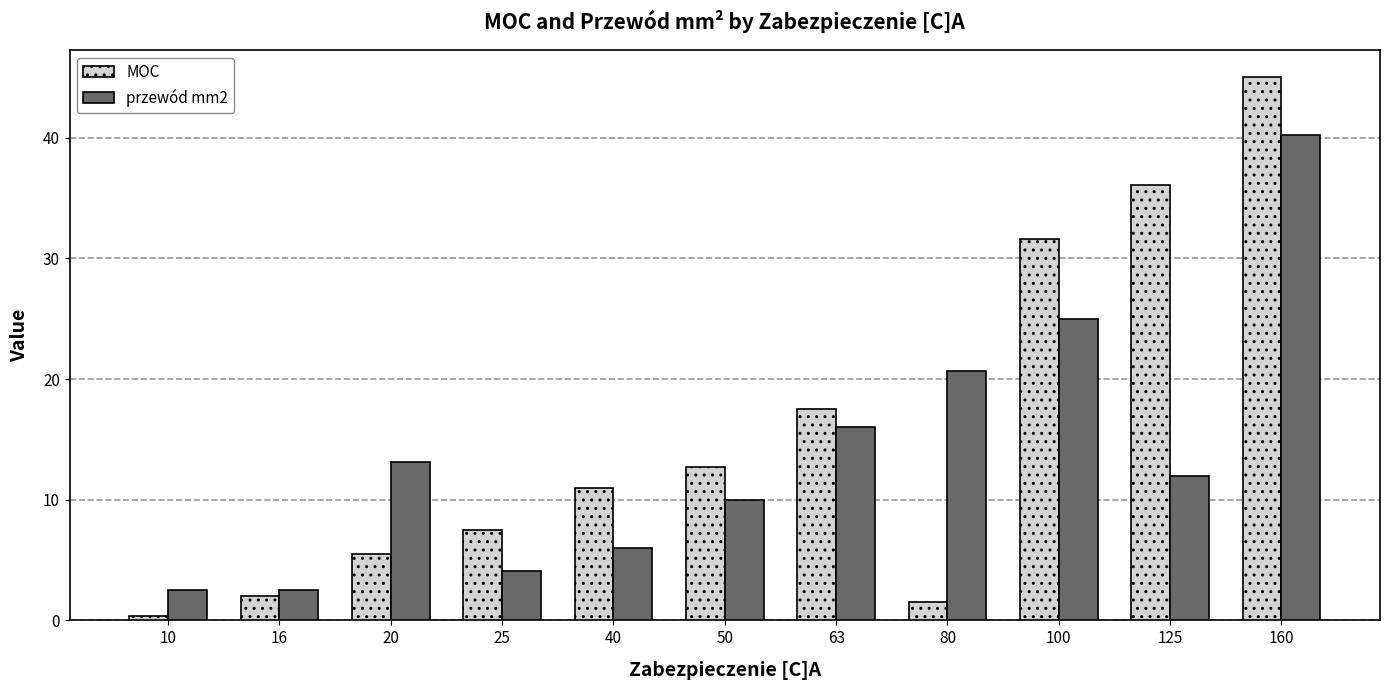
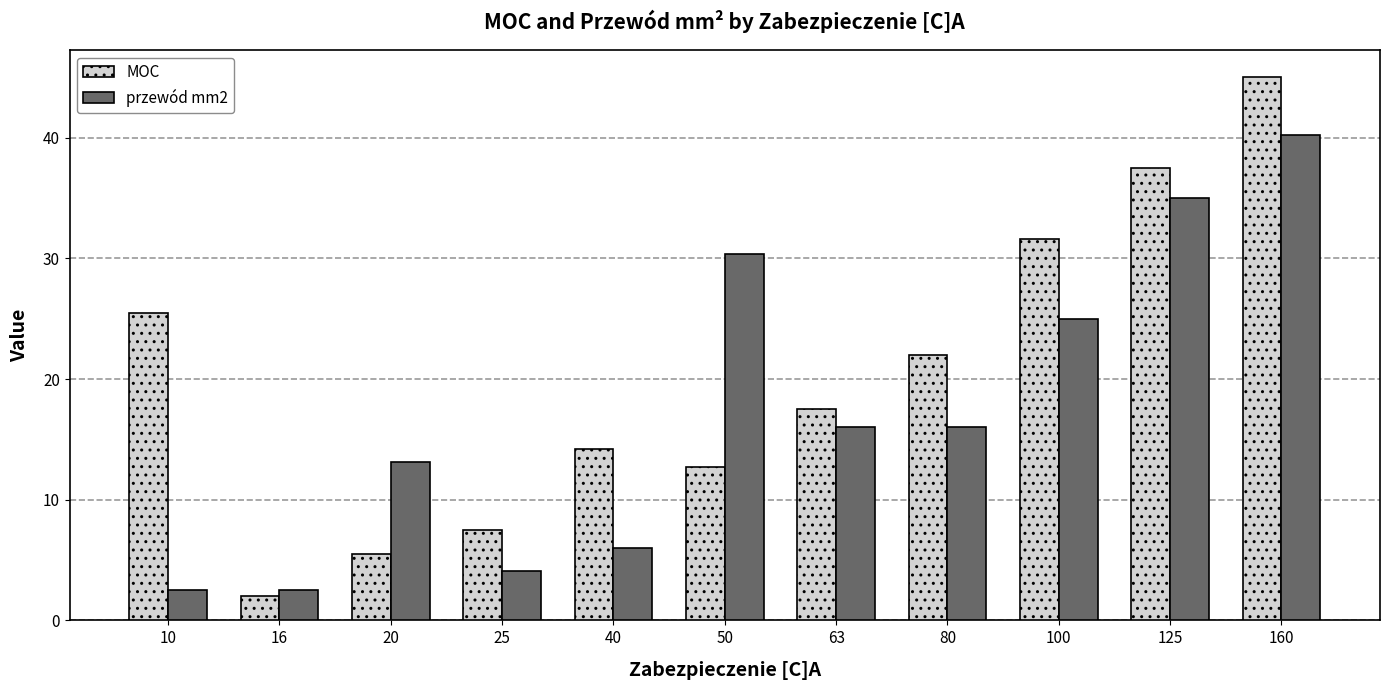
MOC, 10: 0.4 -> 25.5
MOC, 40: 11.0 -> 14.2
przewód mm2, 50: 10.0 -> 30.4
MOC, 80: 1.5 -> 22.0
przewód mm2, 80: 20.7 -> 16.0
MOC, 125: 36.1 -> 37.5
przewód mm2, 125: 12 -> 35
